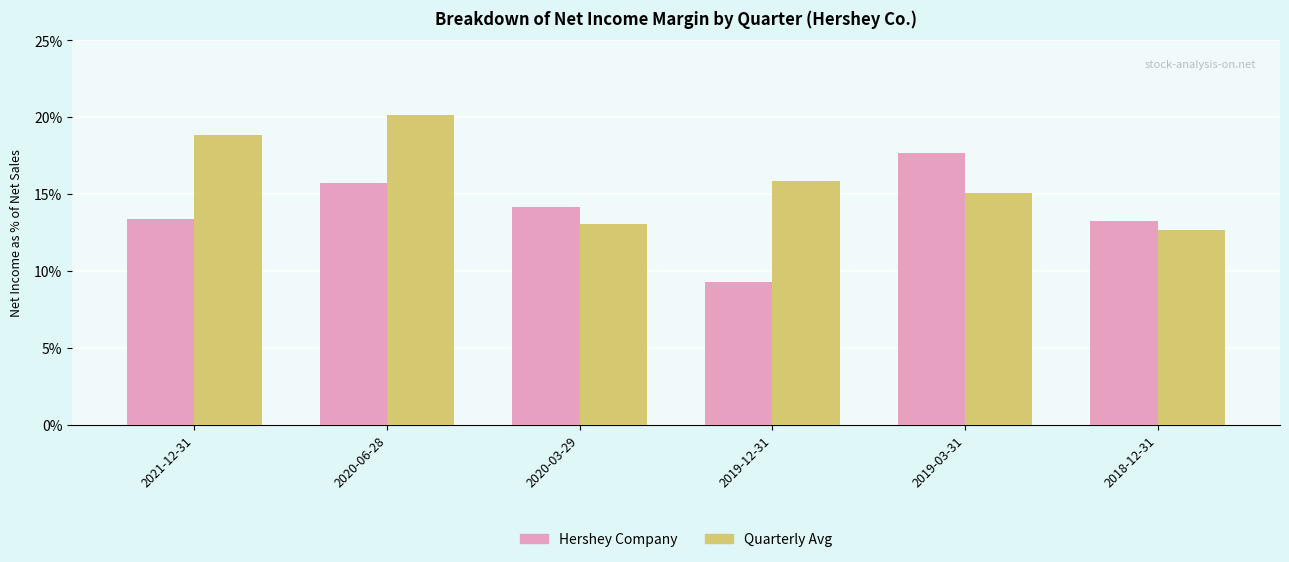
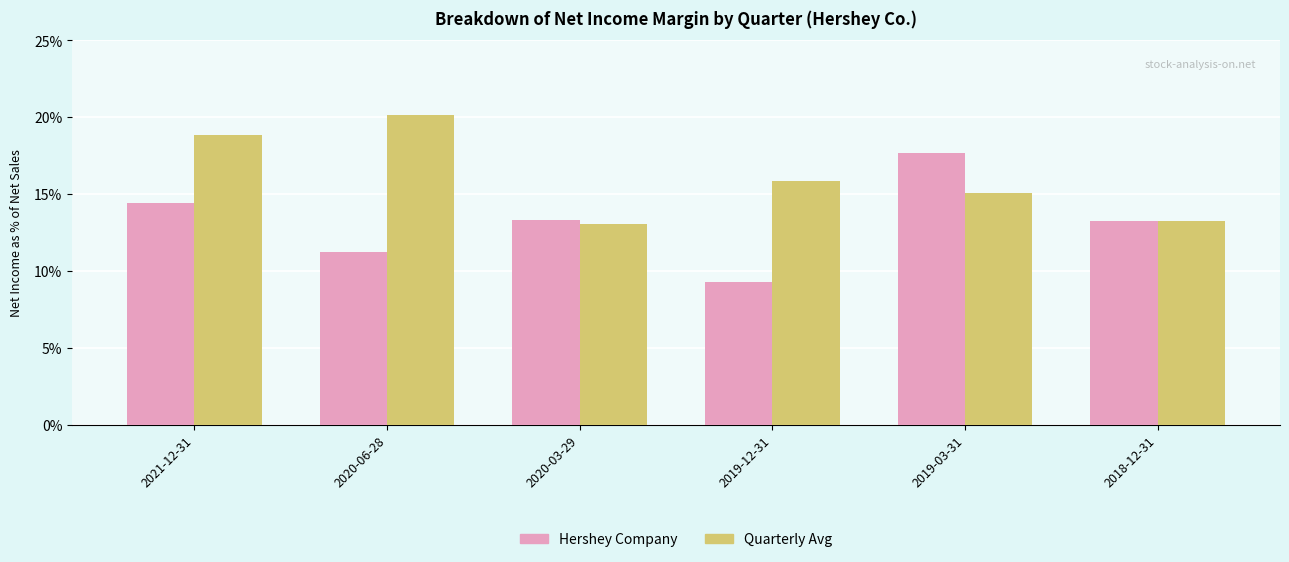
Hershey Company, 2021-12-31: 13.4% -> 14.4%
Hershey Company, 2020-06-28: 15.8% -> 11.2%
Hershey Company, 2020-03-29: 14.2% -> 13.3%
Quarterly Avg, 2018-12-31: 12.7% -> 13.3%
